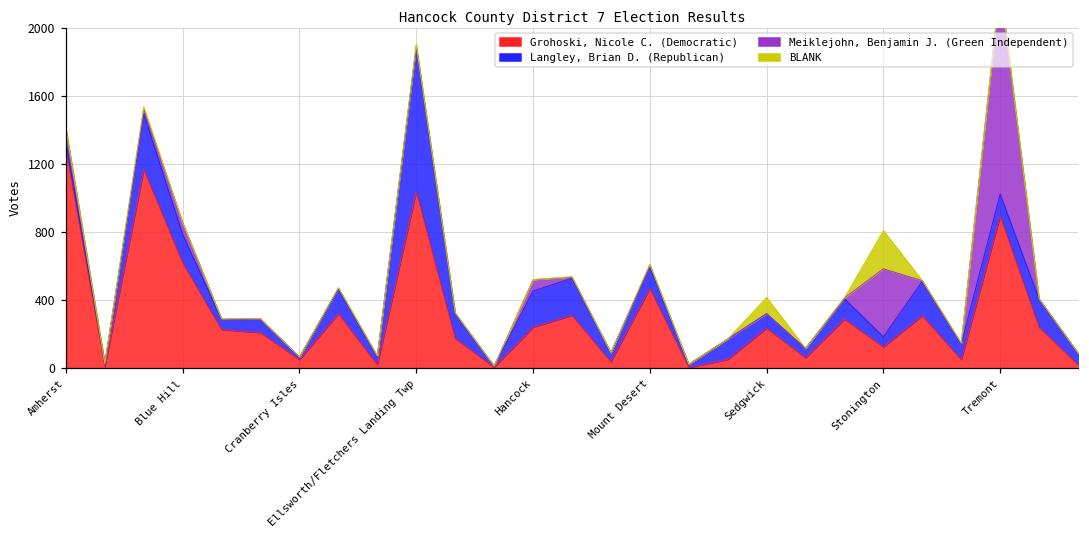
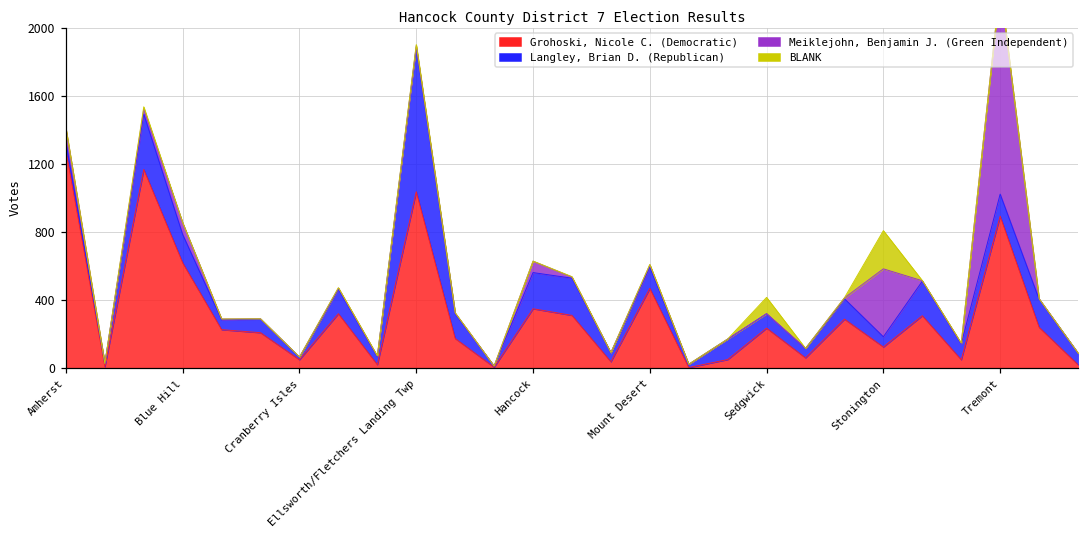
Grohoski, Nicole C. (Democratic), Hancock: 240 -> 350
